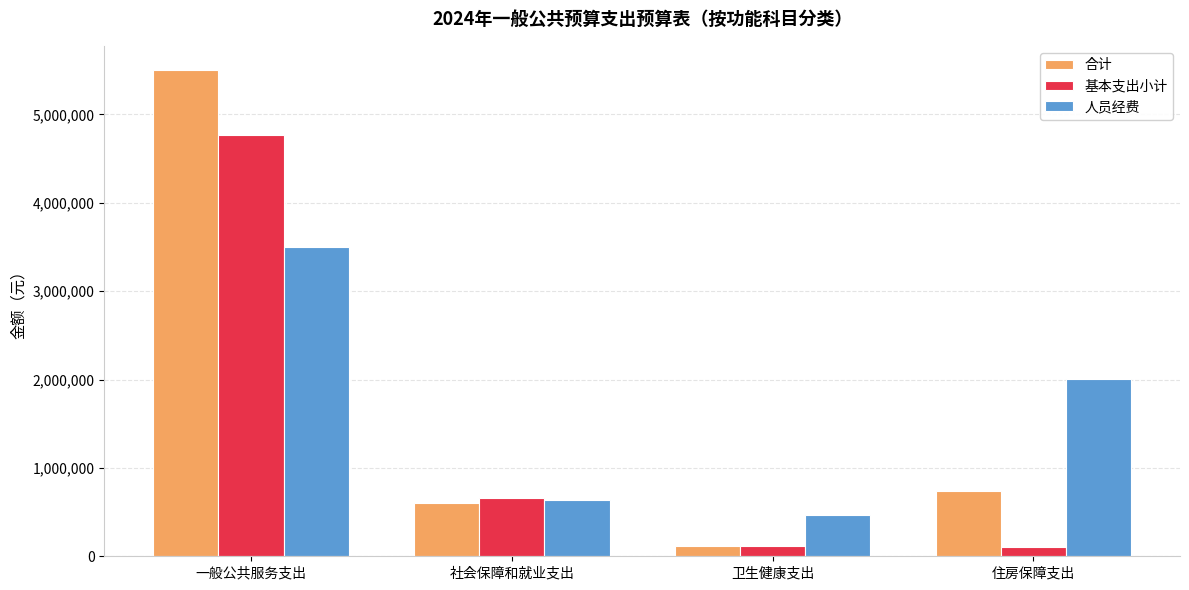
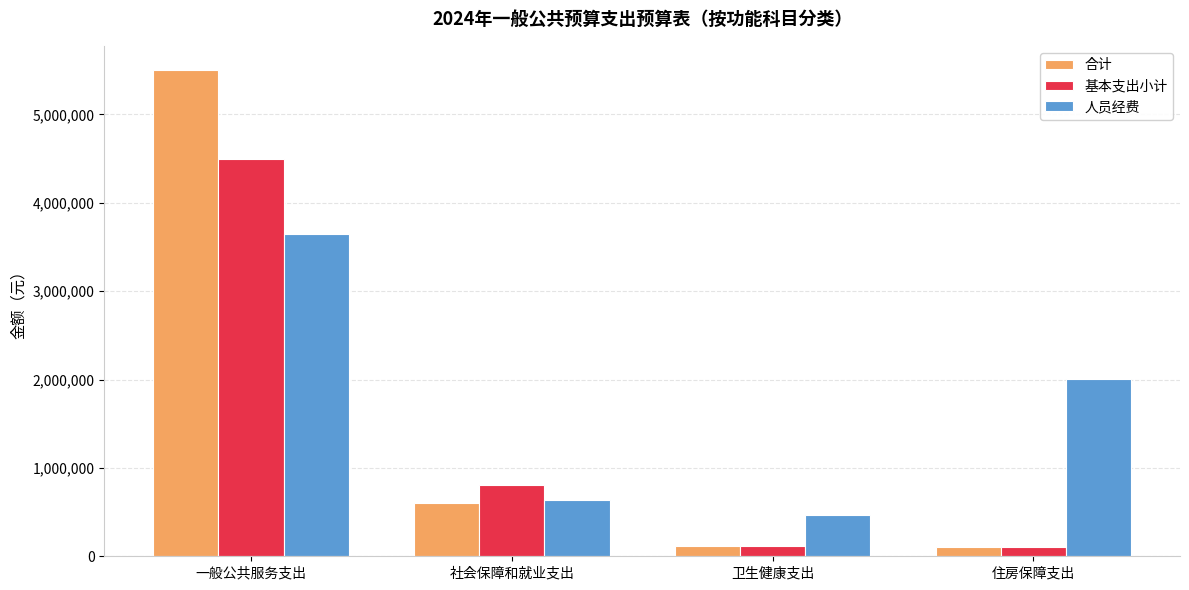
基本支出小计, 一般公共服务支出: 4,800,000 -> 4,500,000
人员经费, 一般公共服务支出: 3,500,000 -> 3,600,000
基本支出小计, 社会保障和就业支出: 700,000 -> 800,000
合计, 住房保障支出: 700,000 -> 100,000
